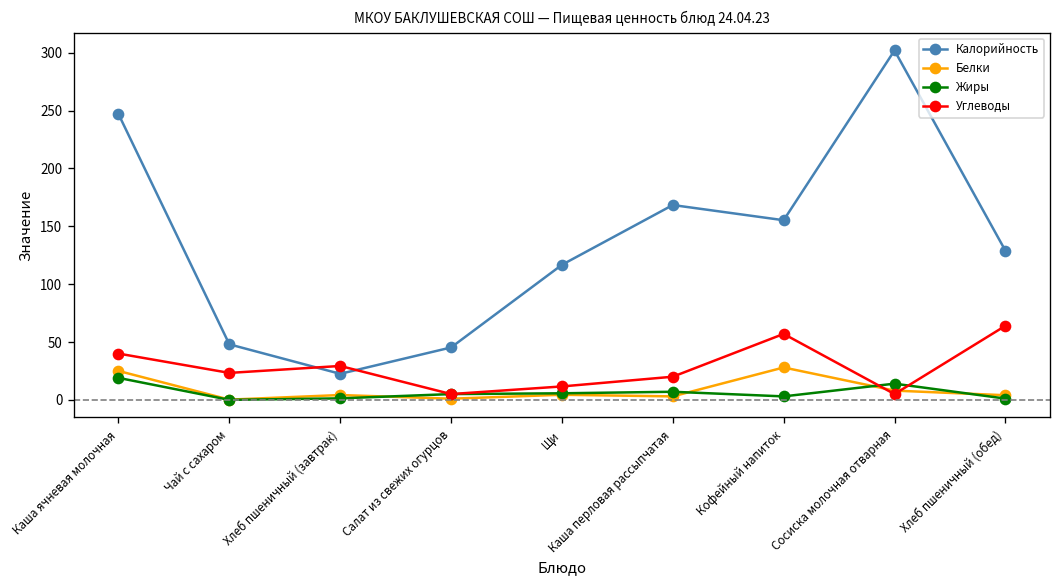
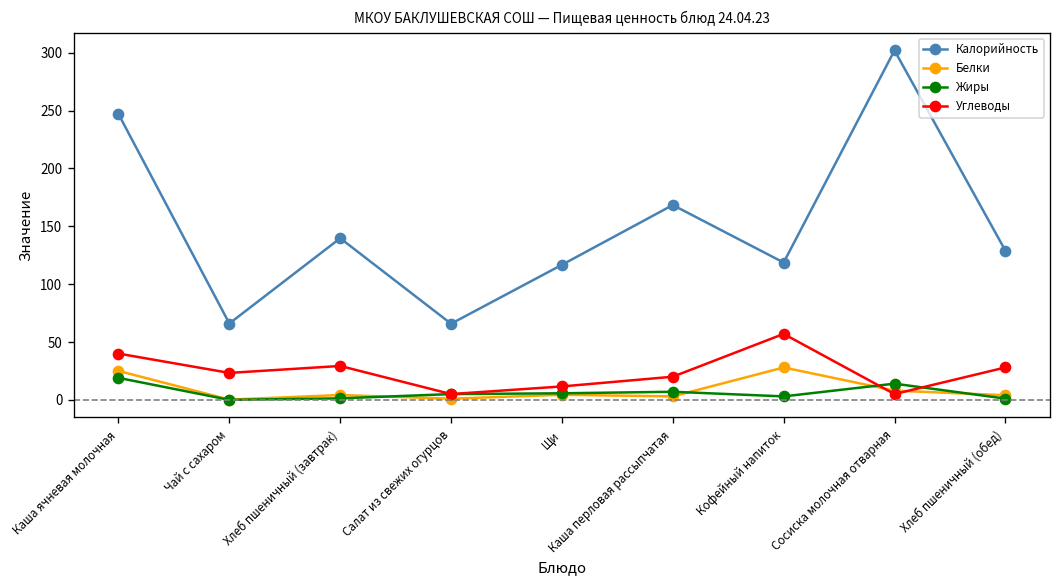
Калорийность, Чай с сахаром: 50 -> 70
Калорийность, Хлеб пшеничный (завтрак): 20 -> 140
Калорийность, Салат из свежих огурцов: 50 -> 70
Калорийность, Кофейный напиток: 160 -> 120
Углеводы, Хлеб пшеничный (обед): 60 -> 30
